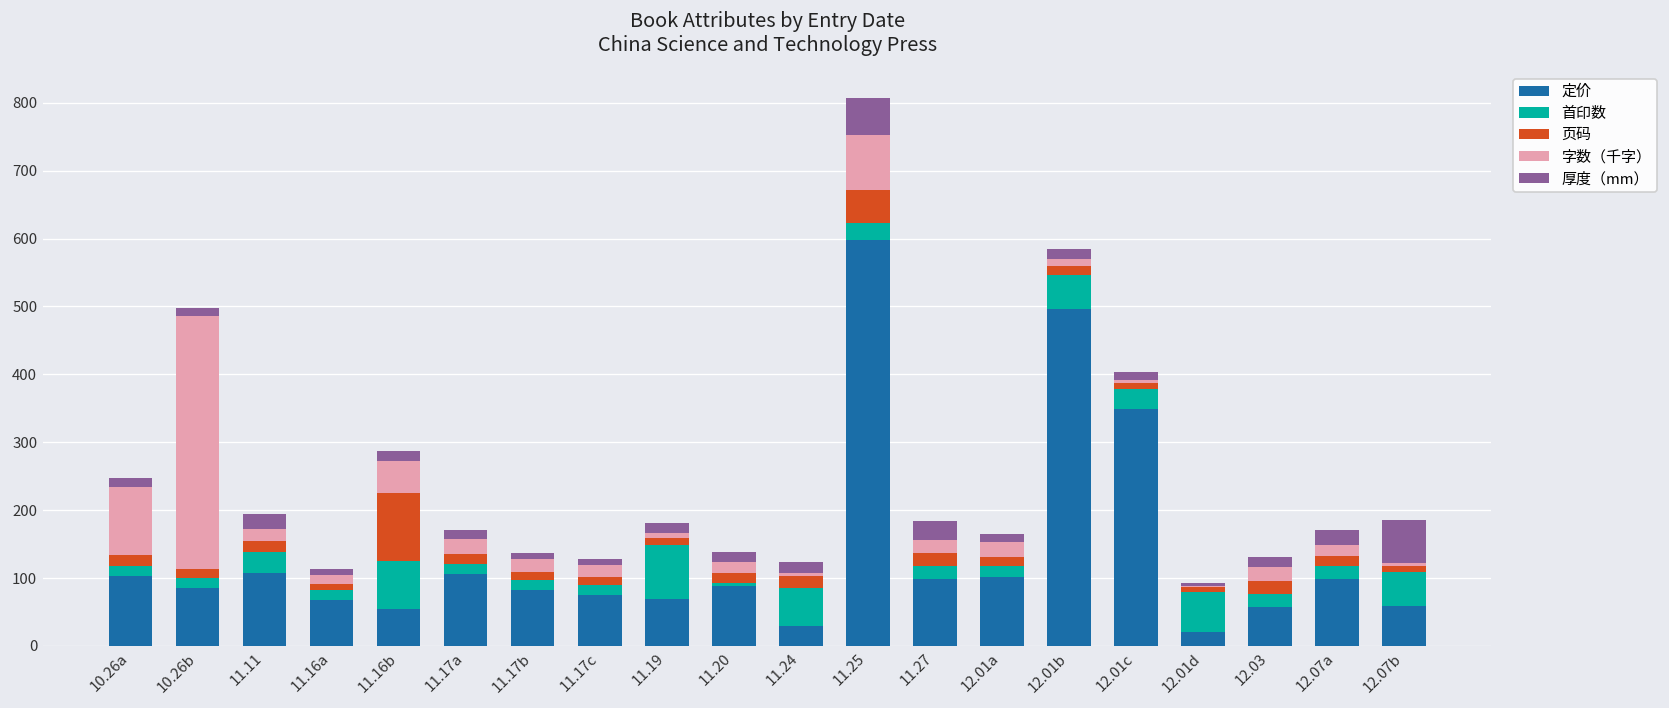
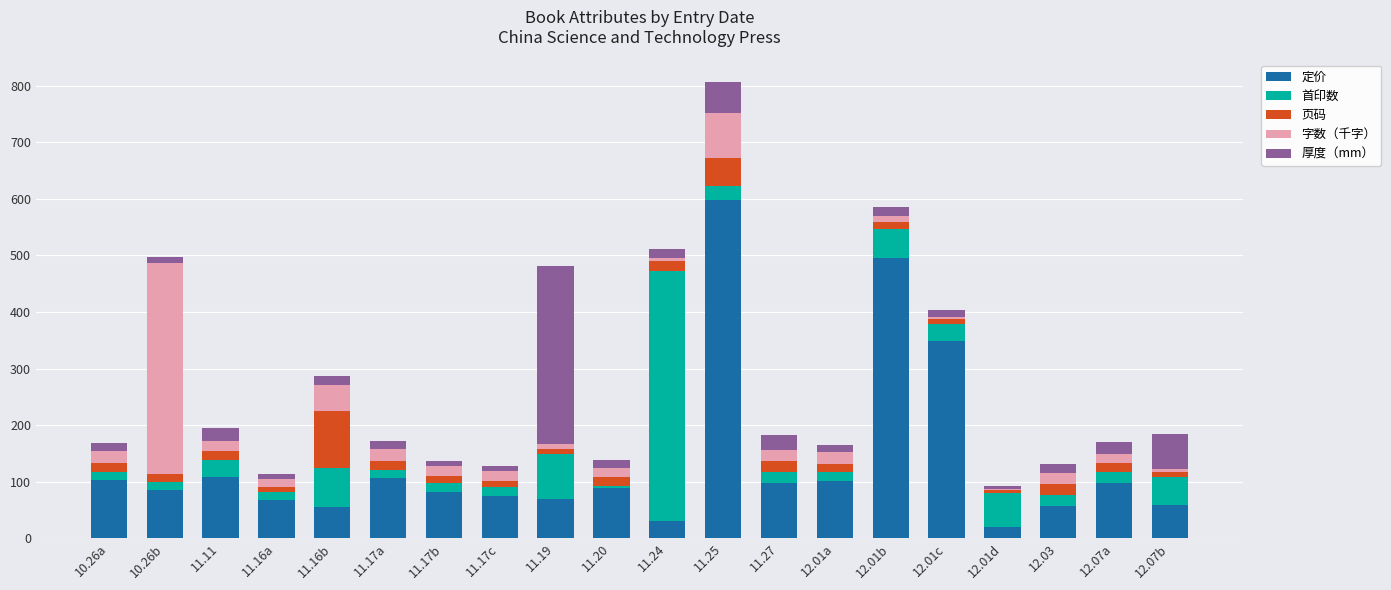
字数（千字）, 10.26a: 100 -> 20
厚度（mm）, 11.19: 20 -> 310
首印数, 11.24: 60 -> 440
